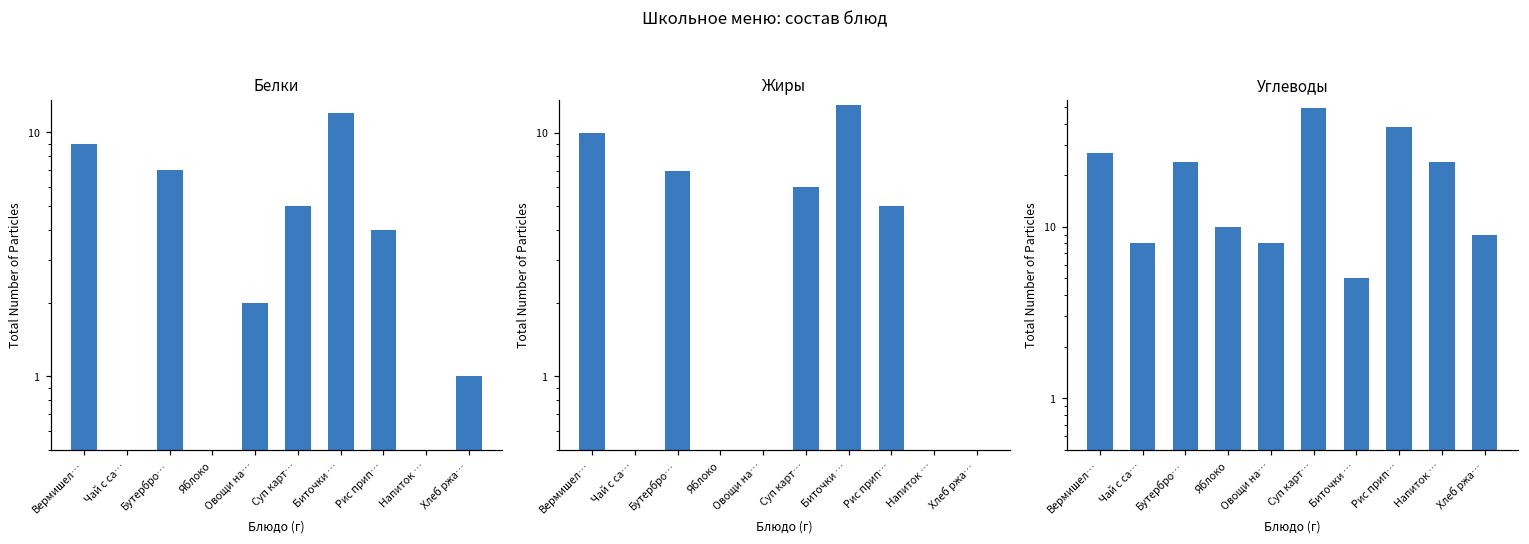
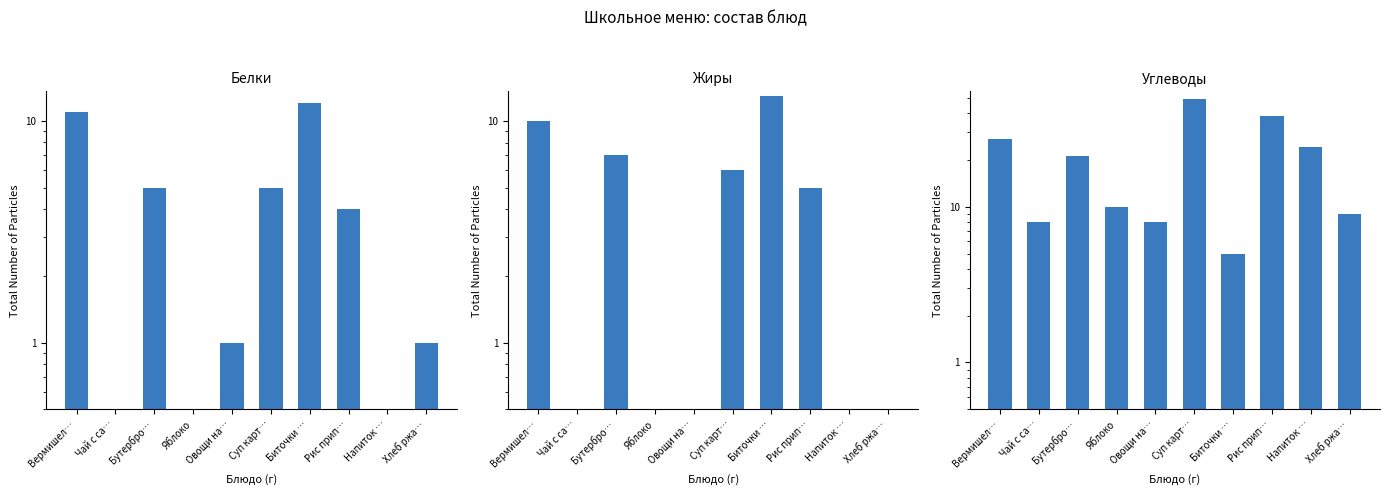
Белки, Вермишел…: 9 -> 11
Белки, Бутербро…: 7 -> 5
Белки, Овощи на…: 2 -> 1
Углеводы, Бутербро…: 24 -> 21
